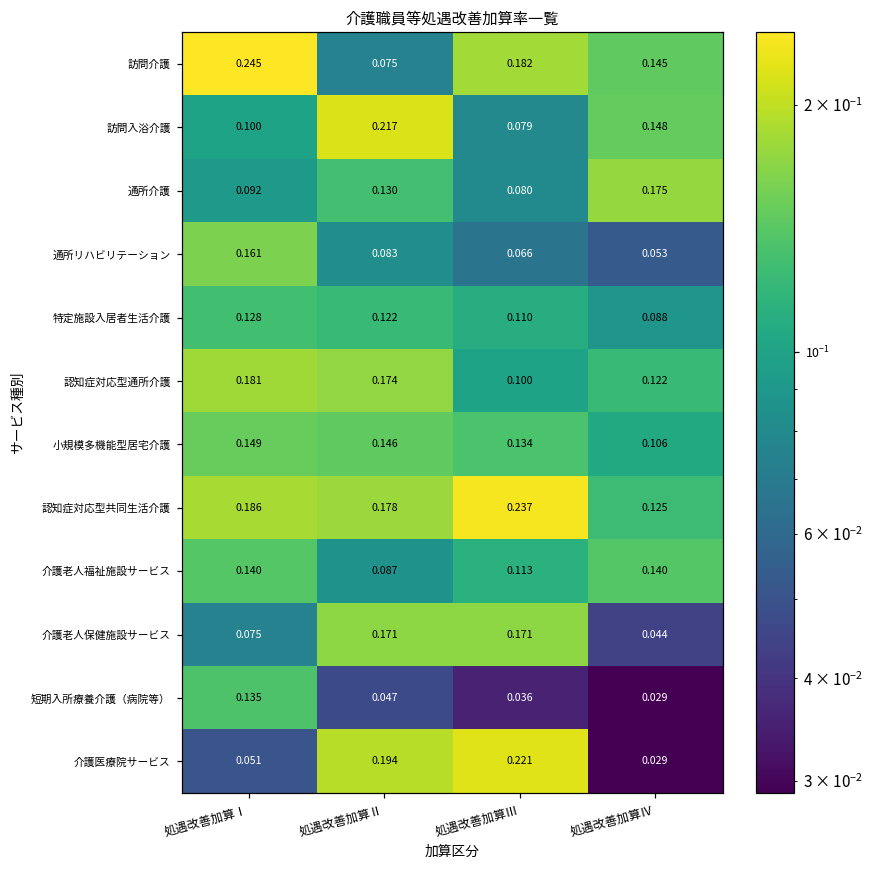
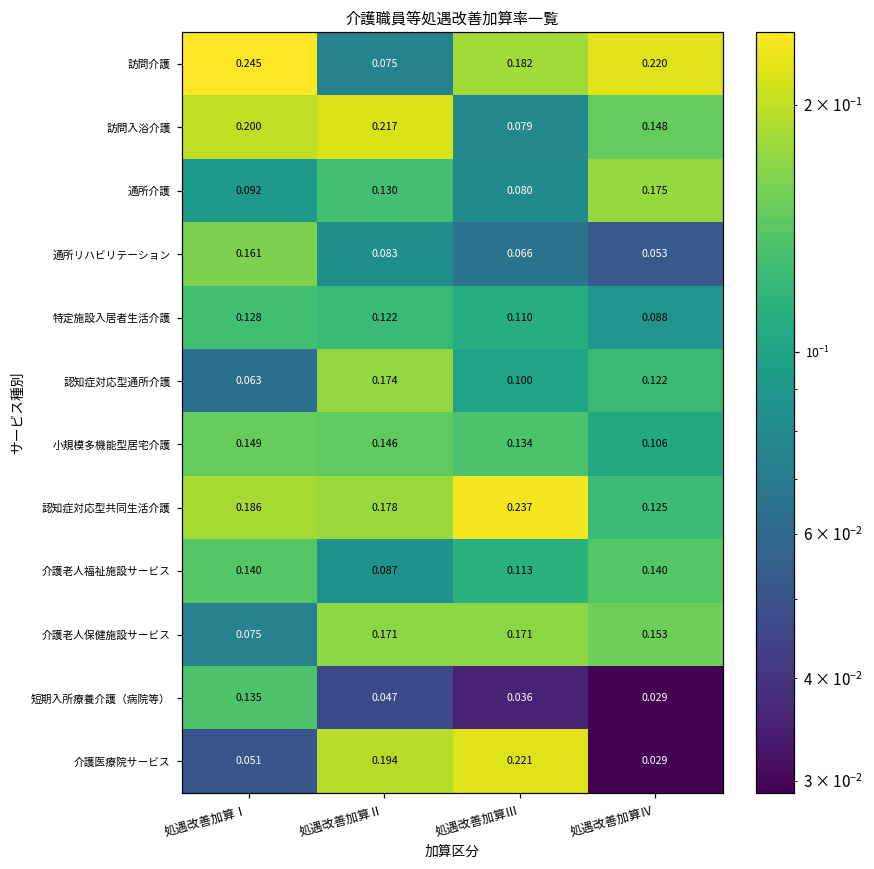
訪問介護, 処遇改善加算Ⅳ: 0.145 -> 0.220
訪問入浴介護, 処遇改善加算Ⅰ: 0.100 -> 0.200
認知症対応型通所介護, 処遇改善加算Ⅰ: 0.181 -> 0.063
介護老人保健施設サービス, 処遇改善加算Ⅳ: 0.044 -> 0.153
